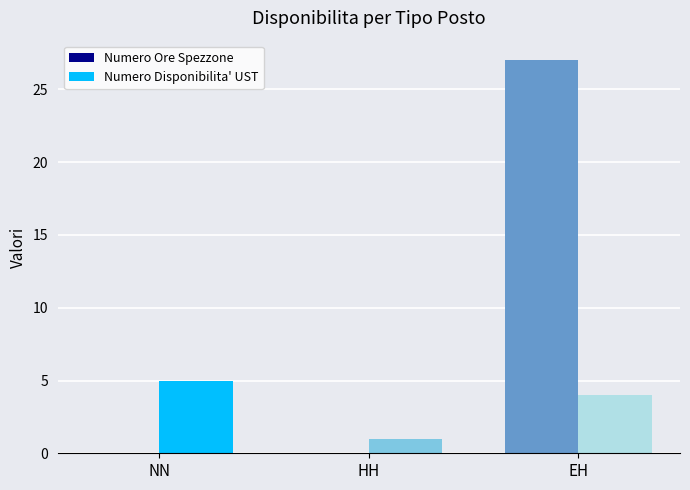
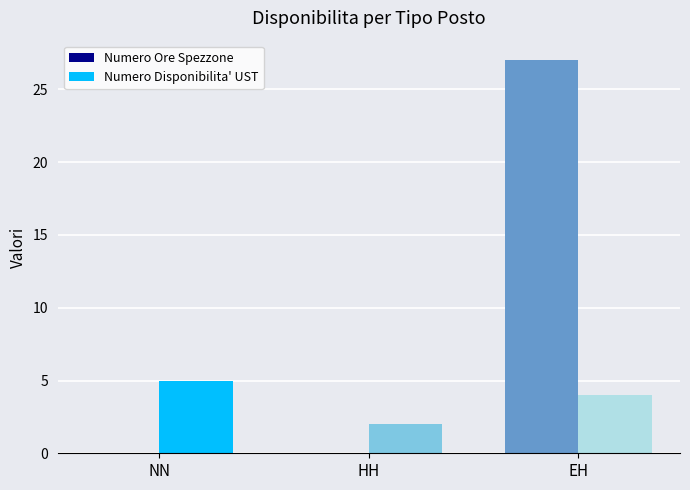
Numero Disponibilita' UST, HH: 1 -> 2
